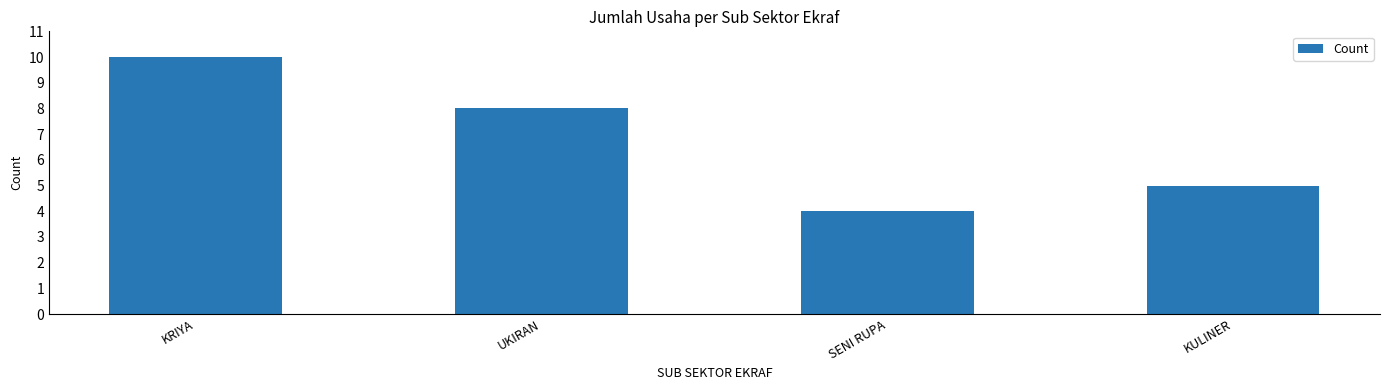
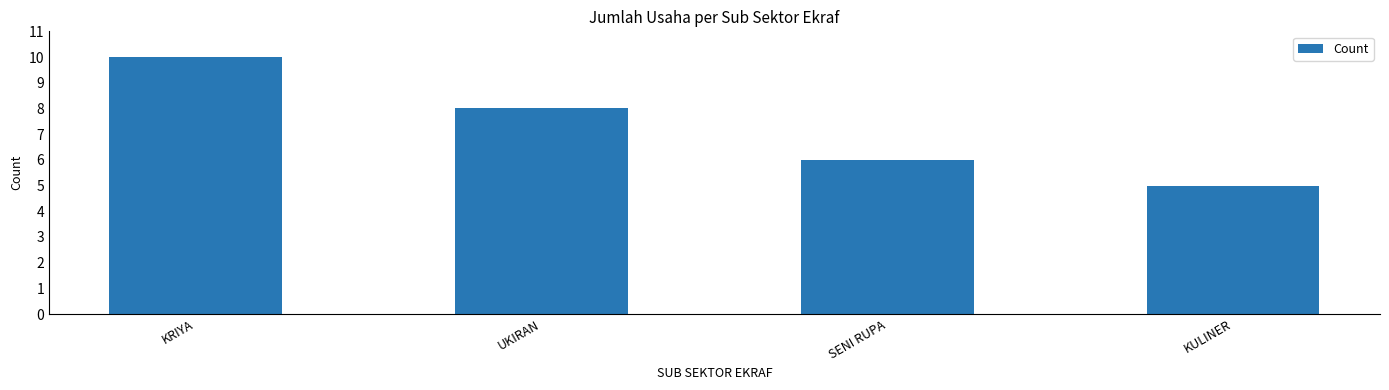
SENI RUPA: 4 -> 6
